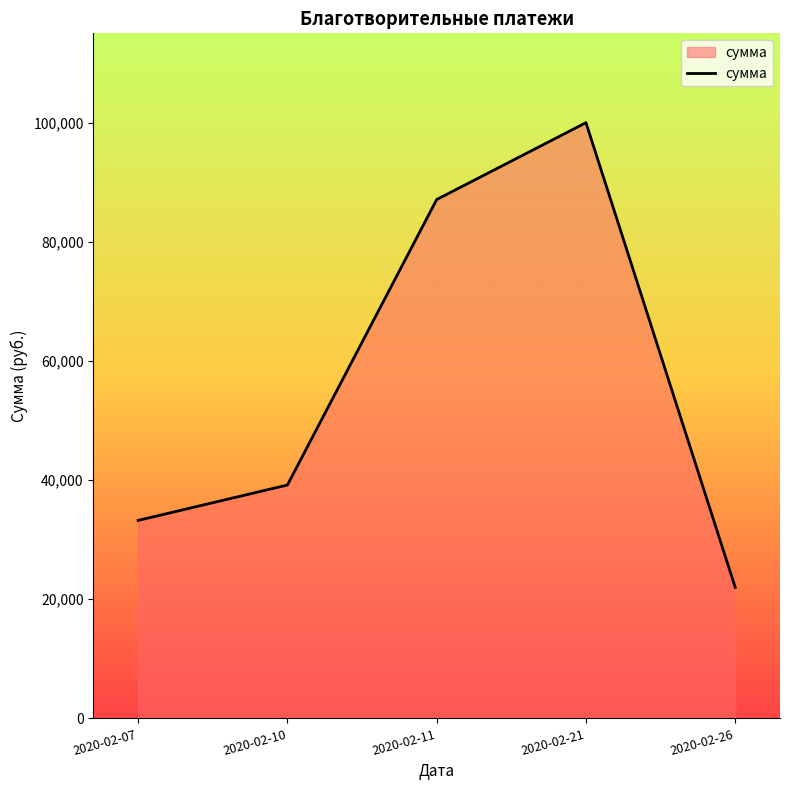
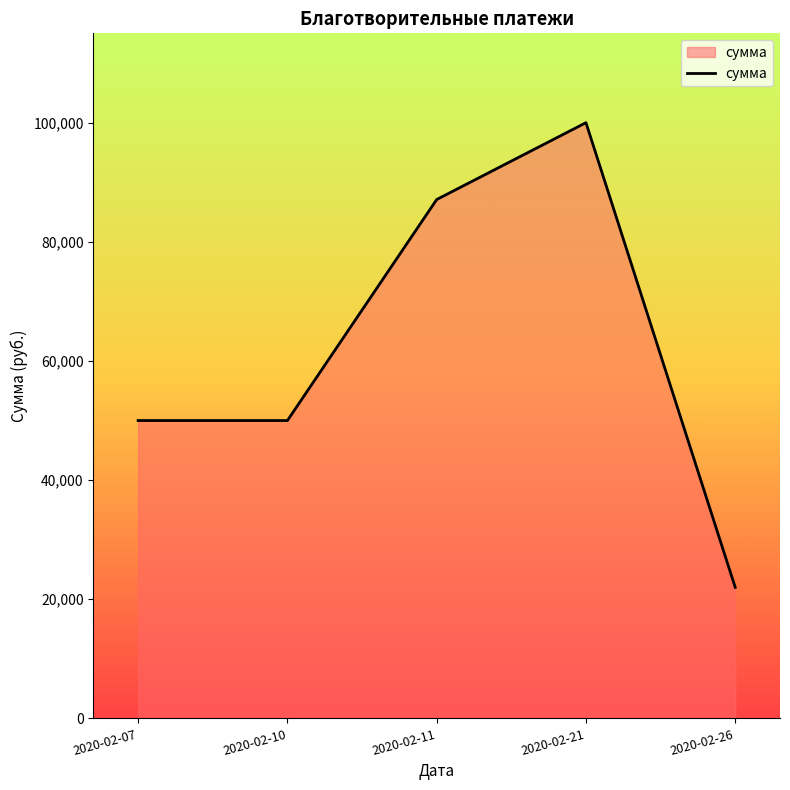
2020-02-07: 33,000 -> 50,000
2020-02-10: 39,000 -> 50,000
